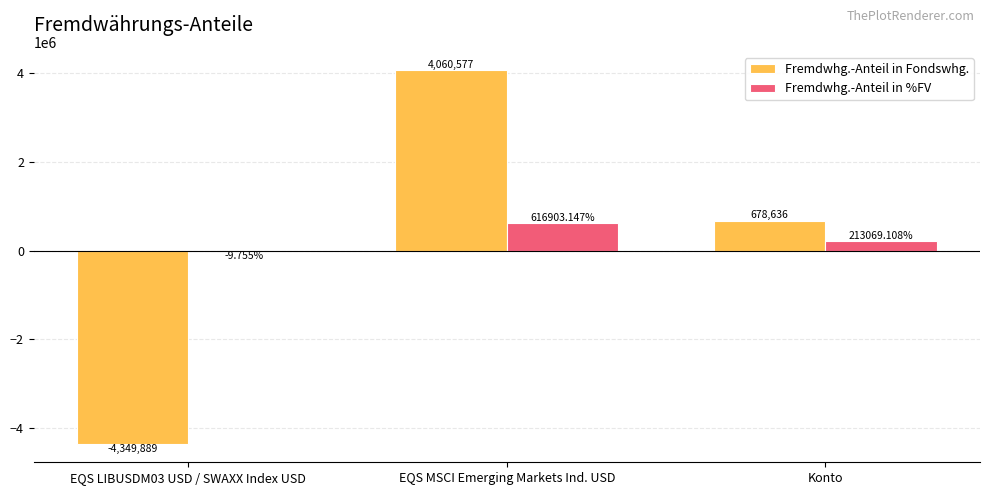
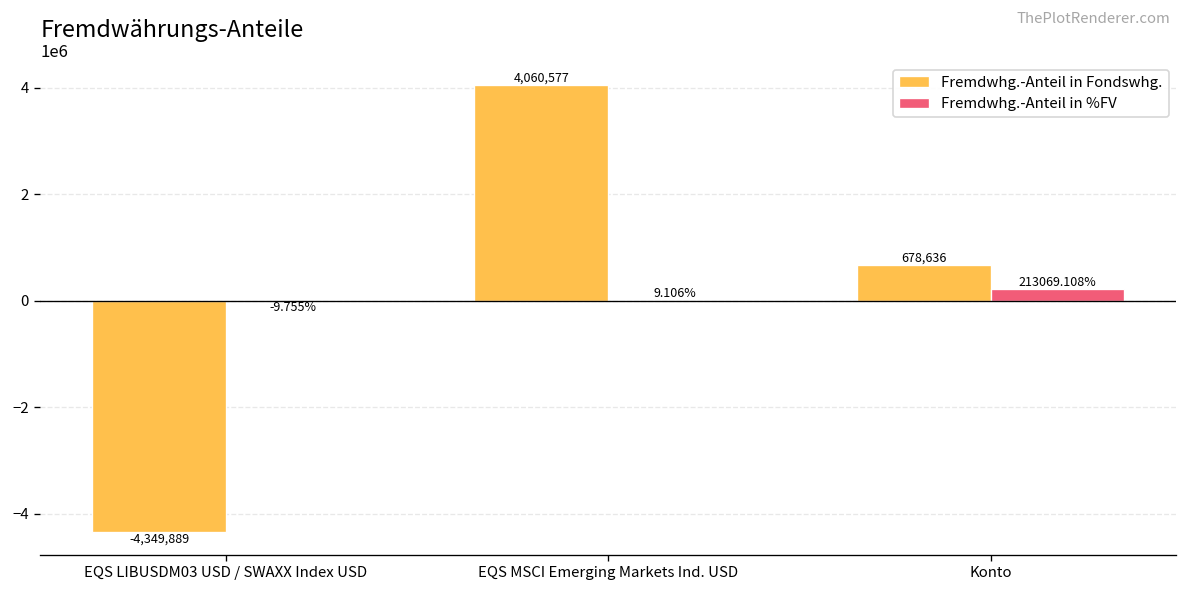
Fremdwhg.-Anteil in %FV, EQS MSCI Emerging Markets Ind. USD: 616903.147% -> 9.106%
